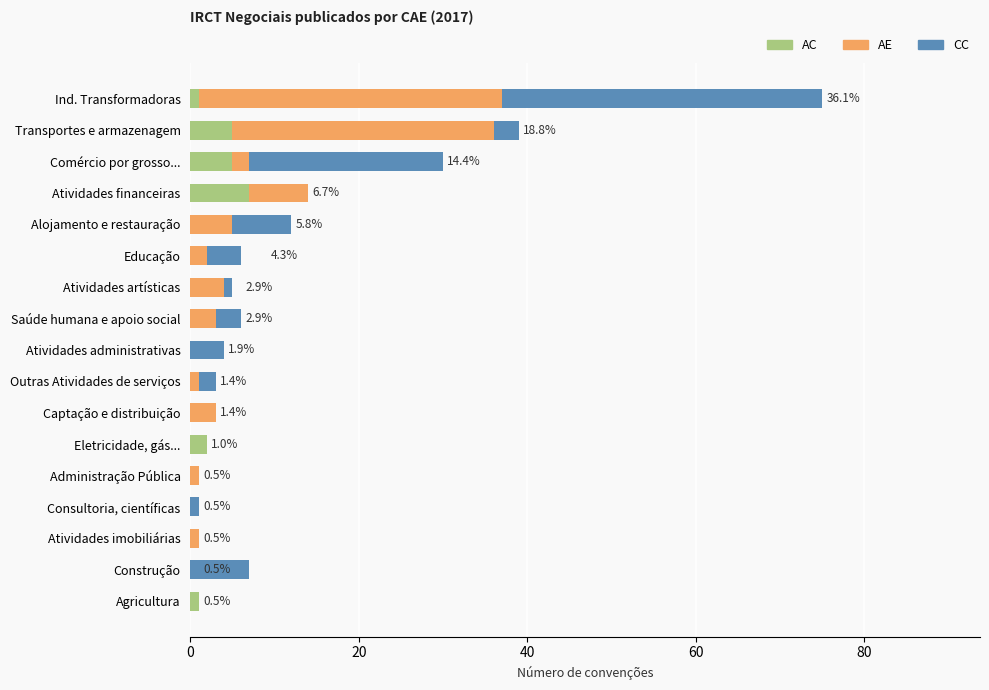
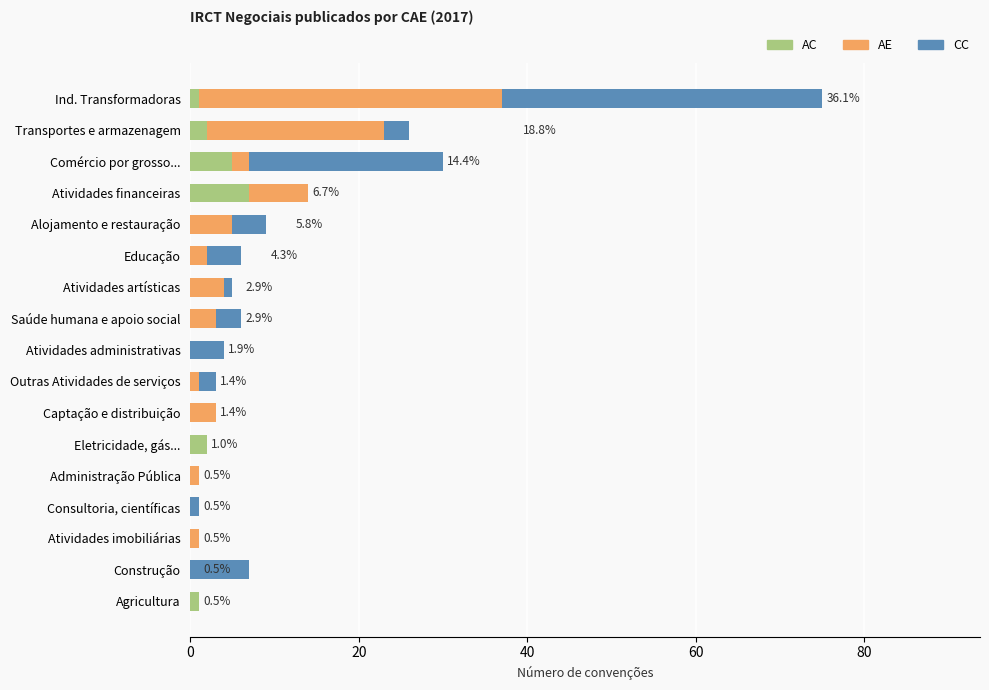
AC, Transportes e armazenagem: 5 -> 2
AE, Transportes e armazenagem: 31 -> 21
CC, Alojamento e restauração: 7 -> 4
